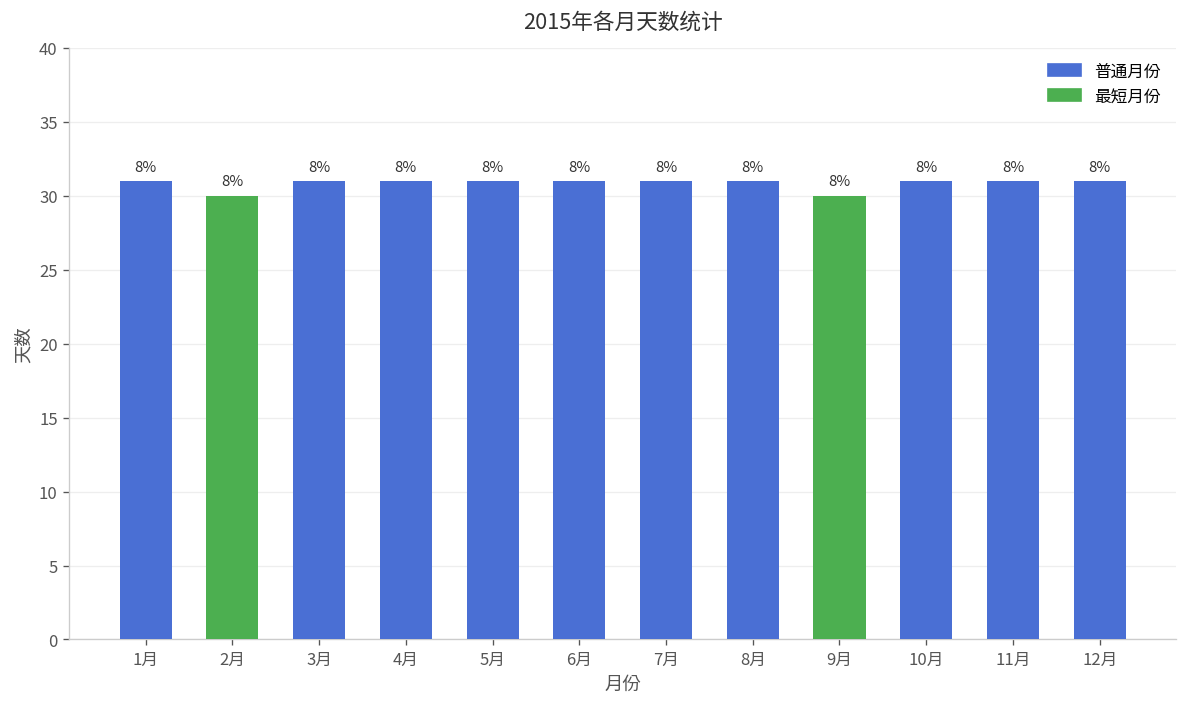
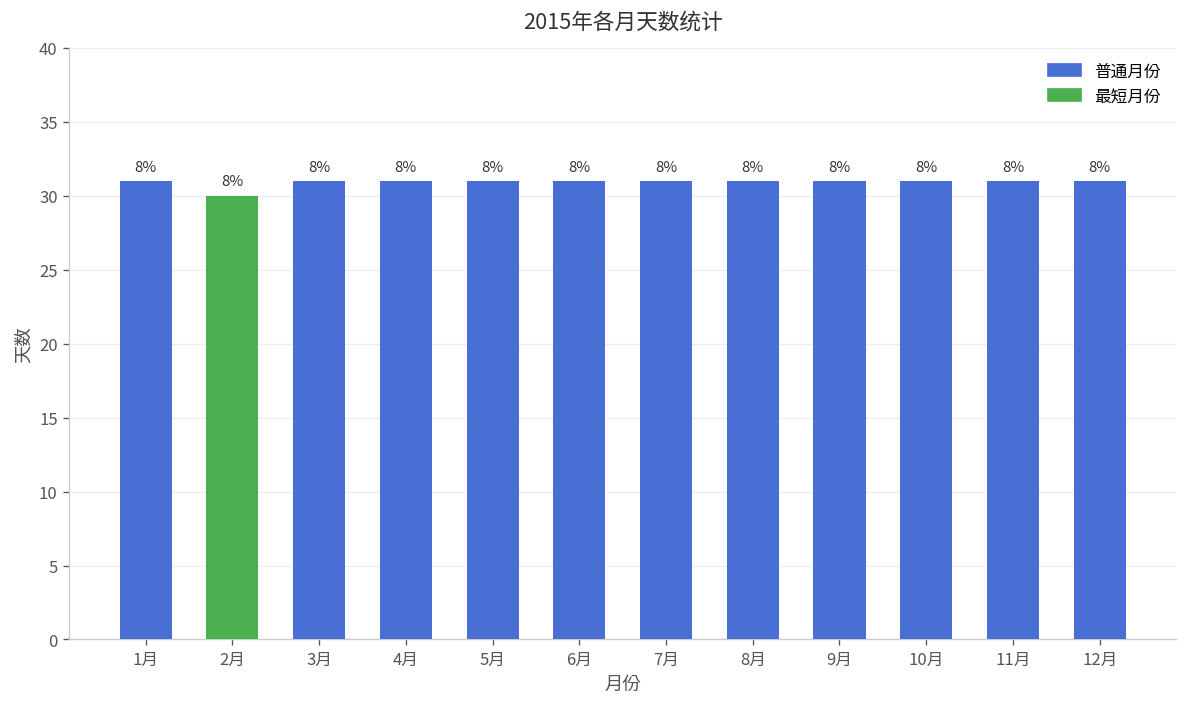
9月: 30 -> 31
